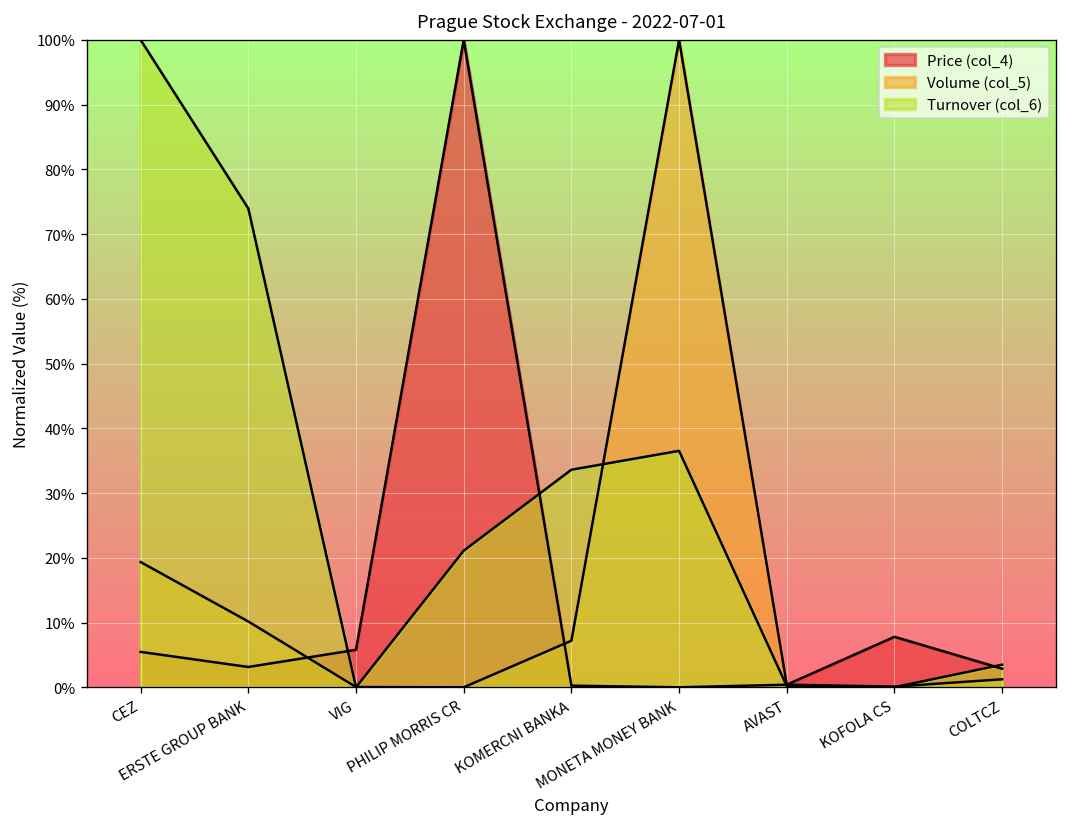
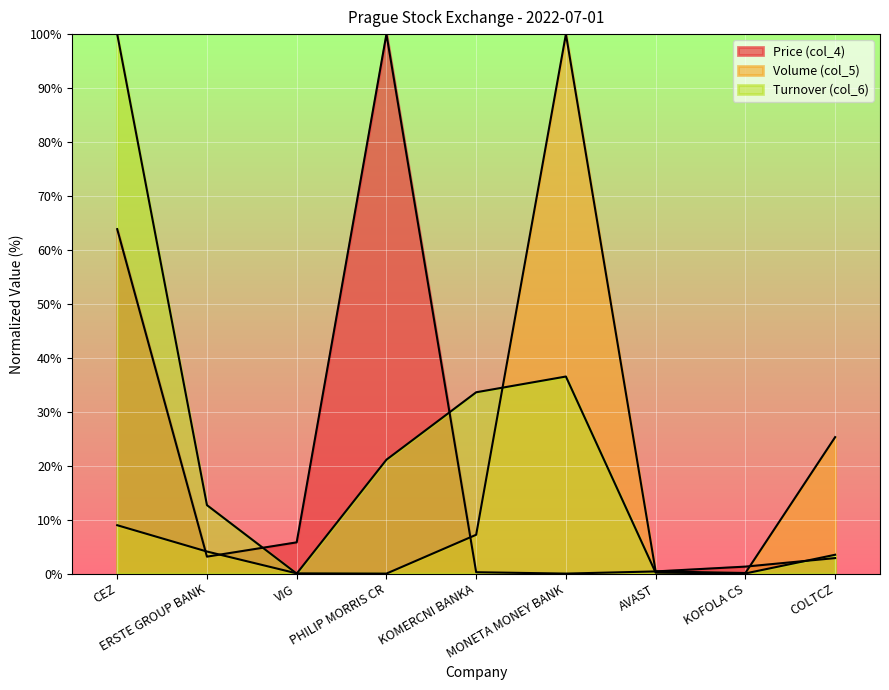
Price (col_4), CEZ: 5% -> 64%
Volume (col_5), CEZ: 19% -> 9%
Volume (col_5), ERSTE GROUP BANK: 10% -> 4%
Turnover (col_6), ERSTE GROUP BANK: 74% -> 13%
Price (col_4), KOFOLA CS: 8% -> 1%
Volume (col_5), COLTCZ: 1% -> 25%
